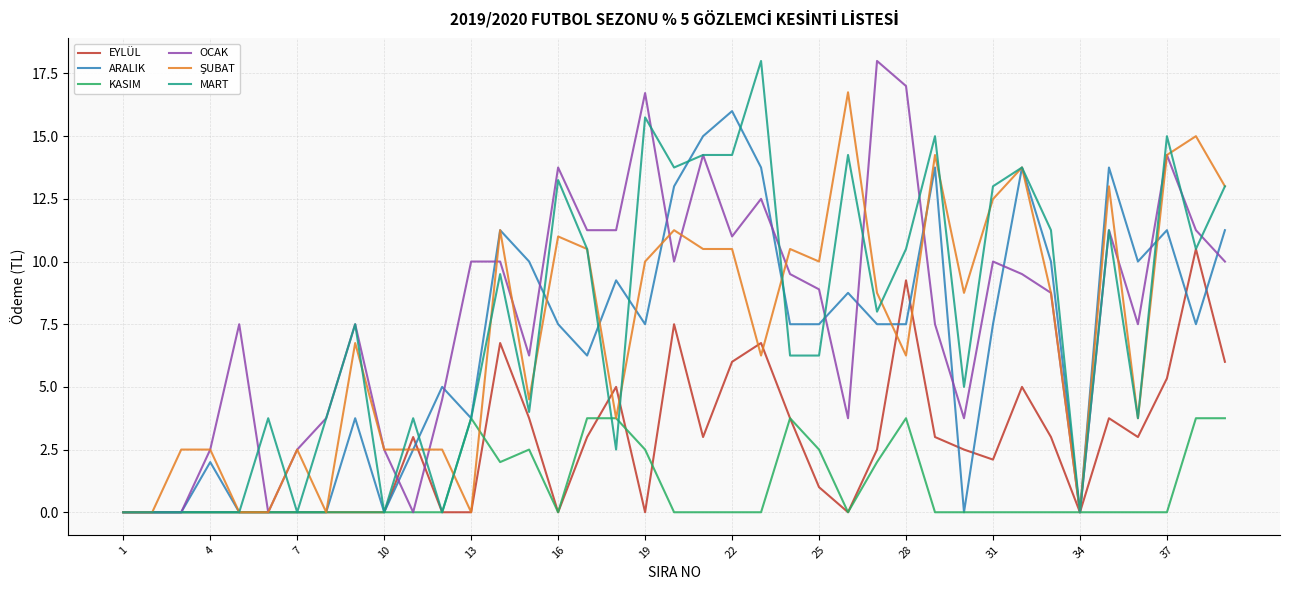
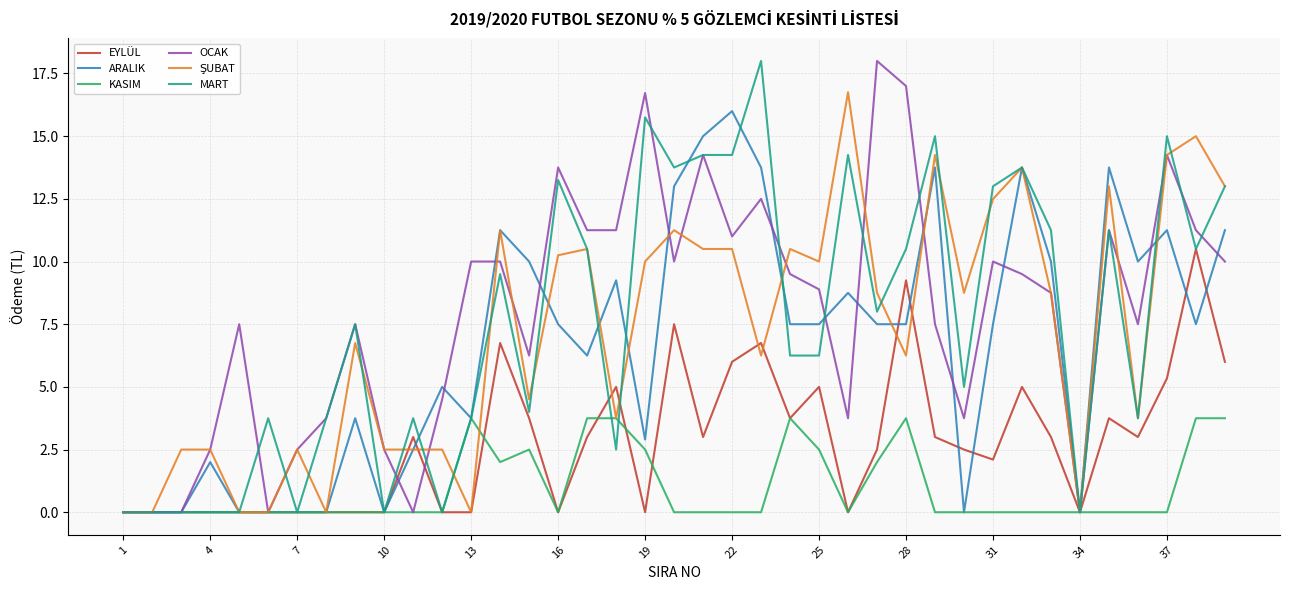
ŞUBAT, 16: 11.0 -> 10.3
ARALIK, 19: 7.5 -> 2.9
EYLÜL, 25: 1 -> 5
